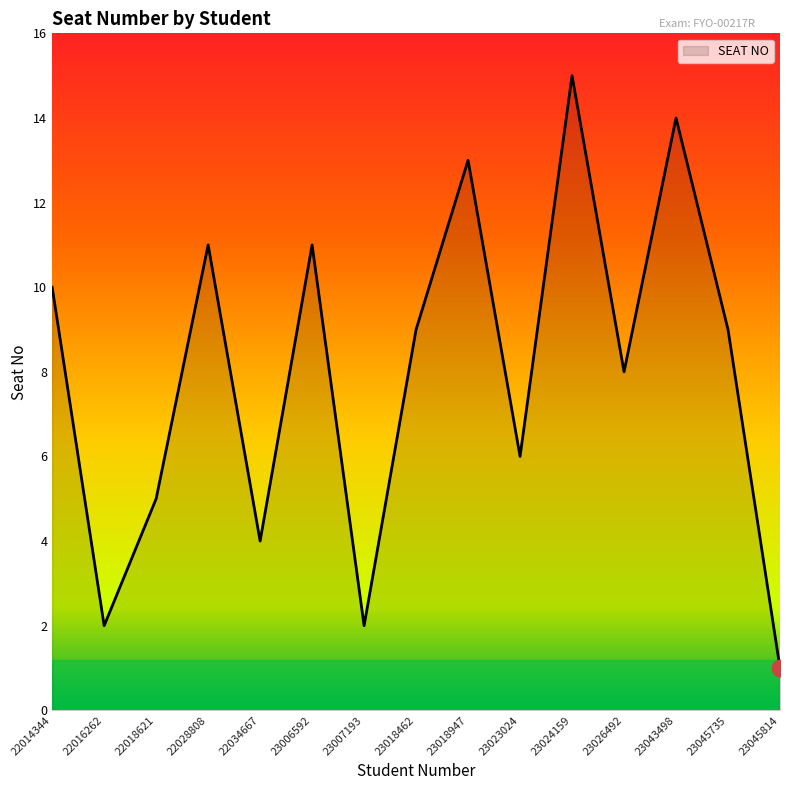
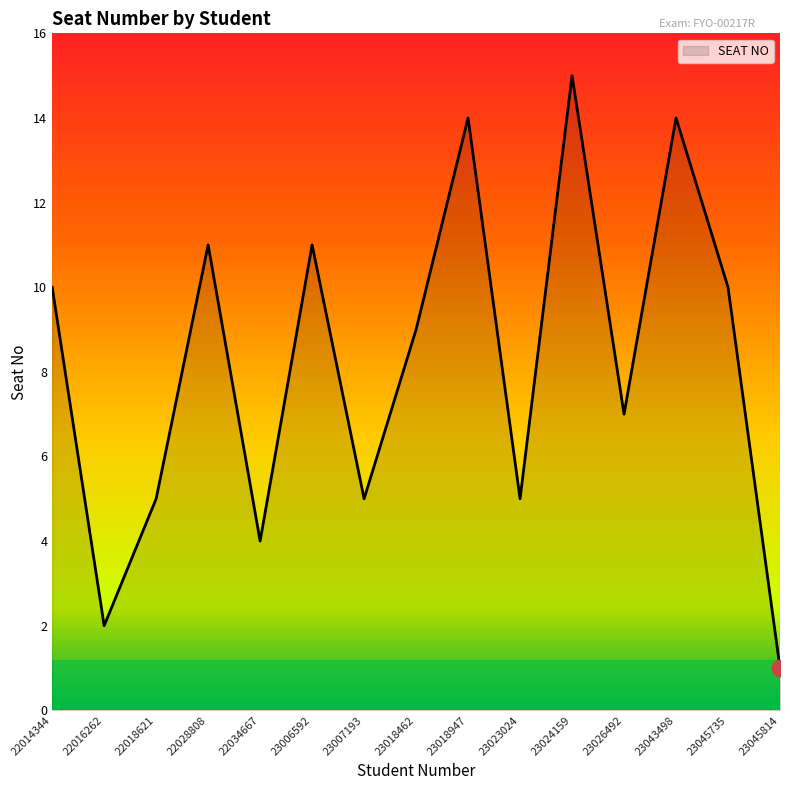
SEAT NO, 23007193: 2 -> 5
SEAT NO, 23018947: 13 -> 14
SEAT NO, 23023024: 6 -> 5
SEAT NO, 23026492: 8 -> 7
SEAT NO, 23045735: 9 -> 10
